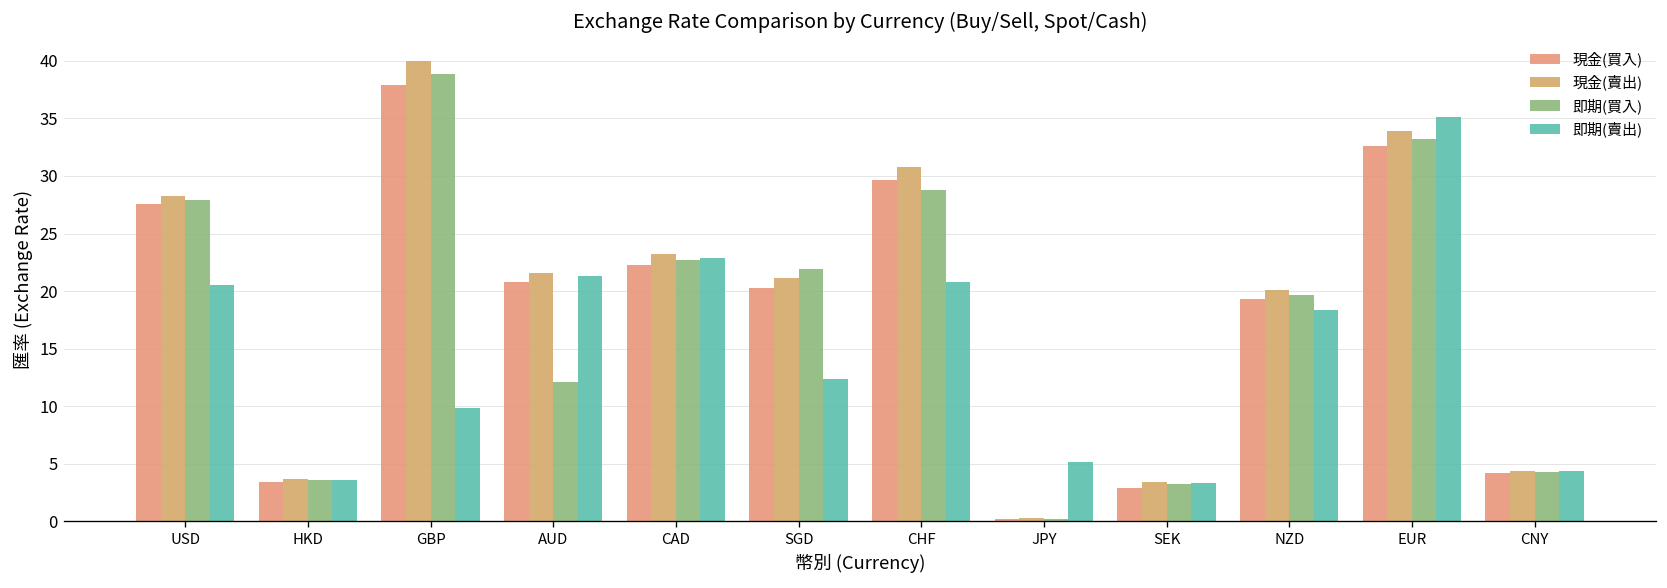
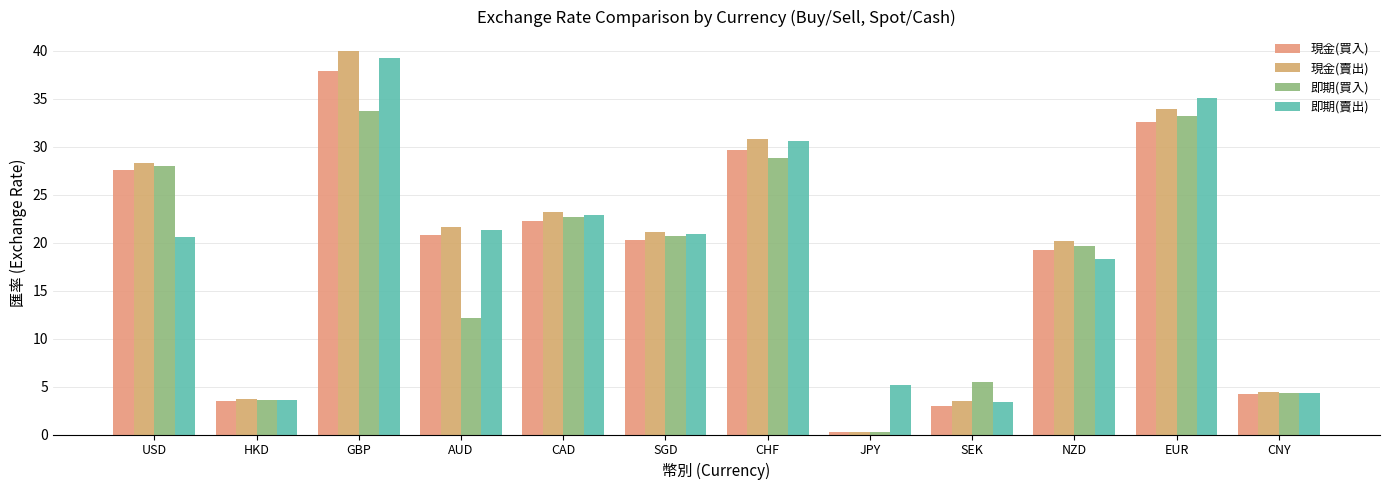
即期(買入), GBP: 39 -> 34
即期(賣出), GBP: 10 -> 39
即期(買入), SGD: 22 -> 21
即期(賣出), SGD: 12 -> 21
即期(賣出), CHF: 21 -> 31
即期(買入), SEK: 3 -> 5
